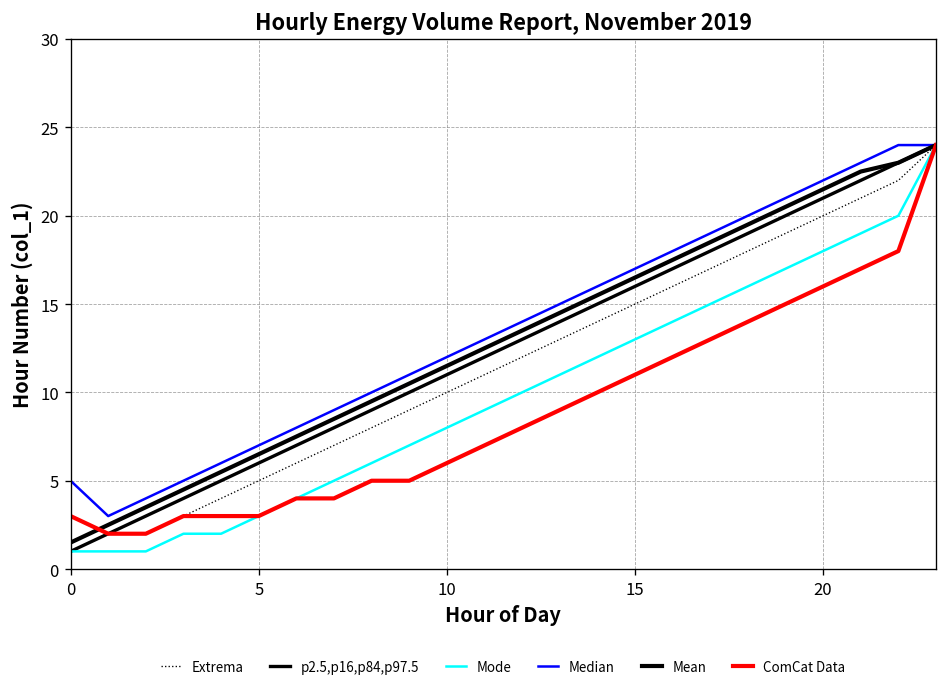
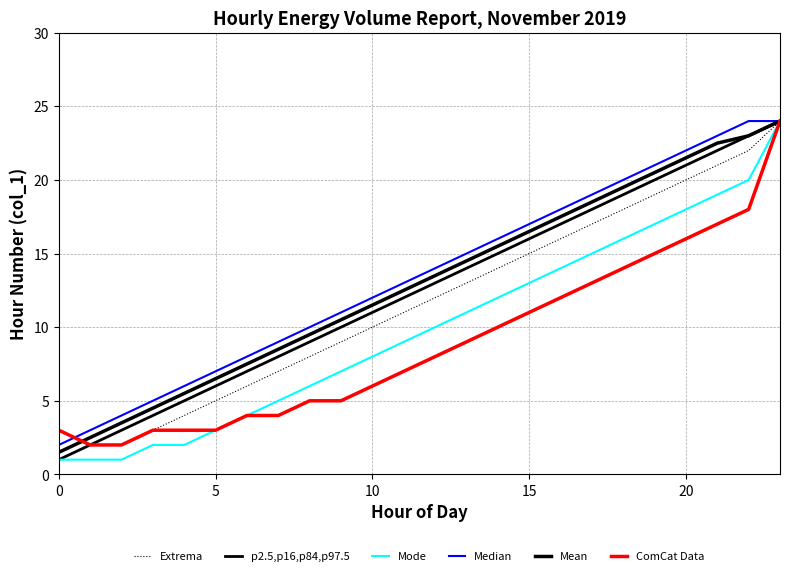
Median, 0: 5 -> 2
